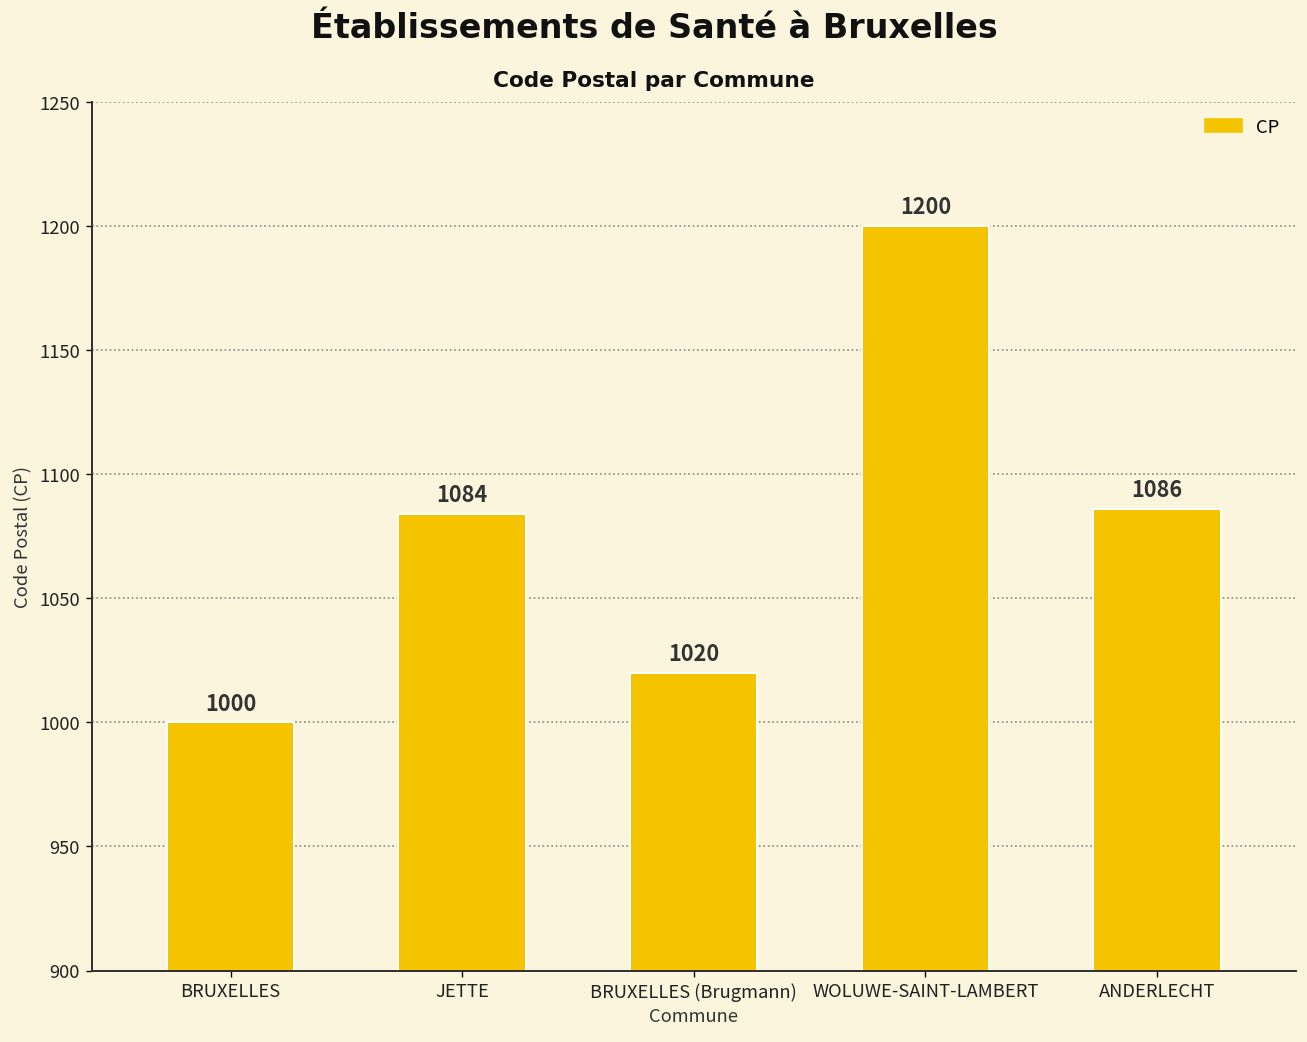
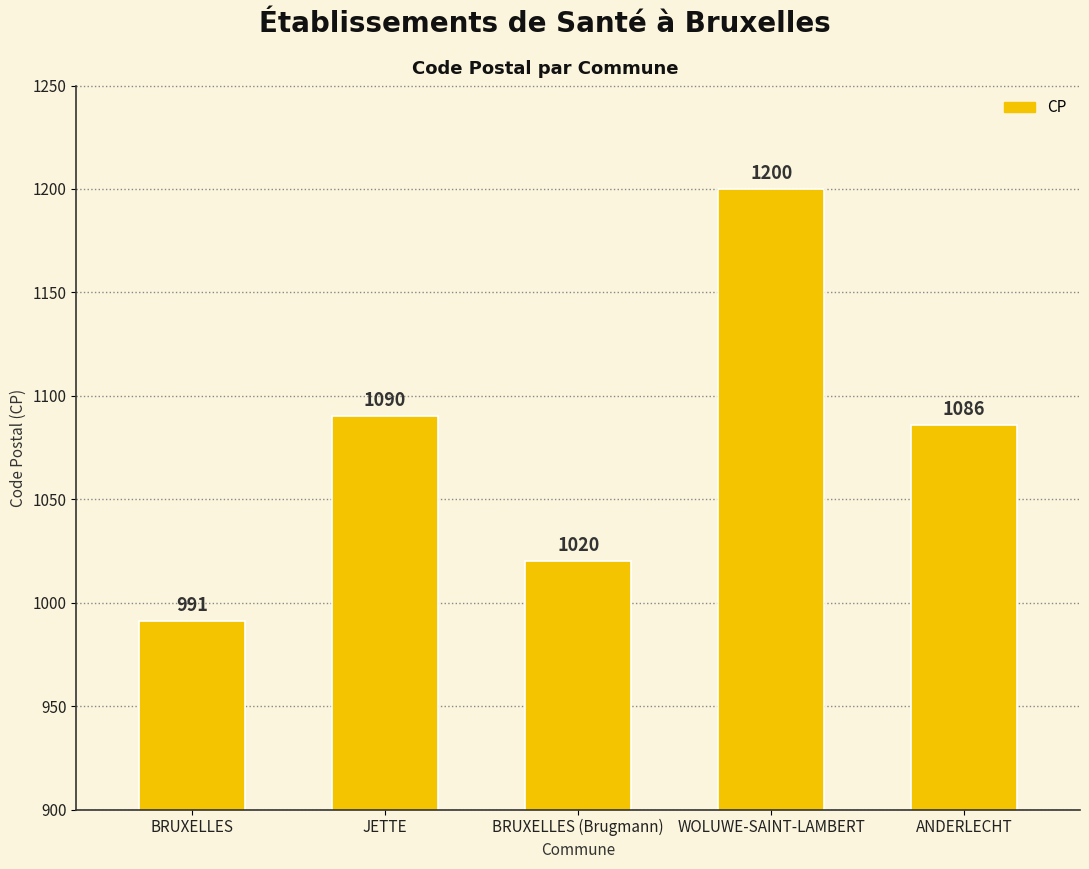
BRUXELLES: 1000 -> 991
JETTE: 1084 -> 1090
